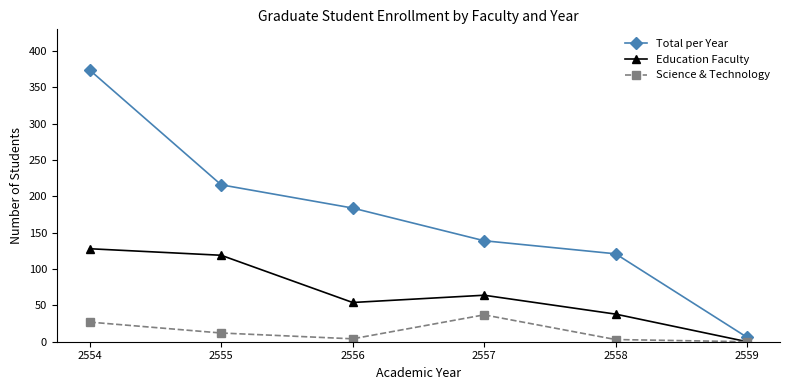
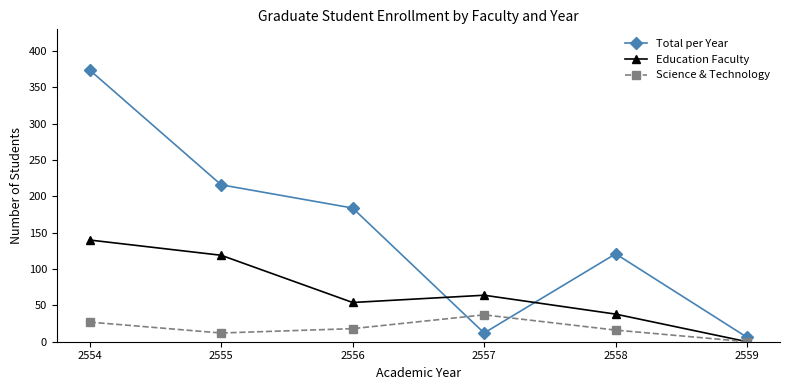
Education Faculty, 2554: 130 -> 140
Science & Technology, 2556: 0 -> 20
Total per Year, 2557: 140 -> 10
Science & Technology, 2558: 0 -> 20
